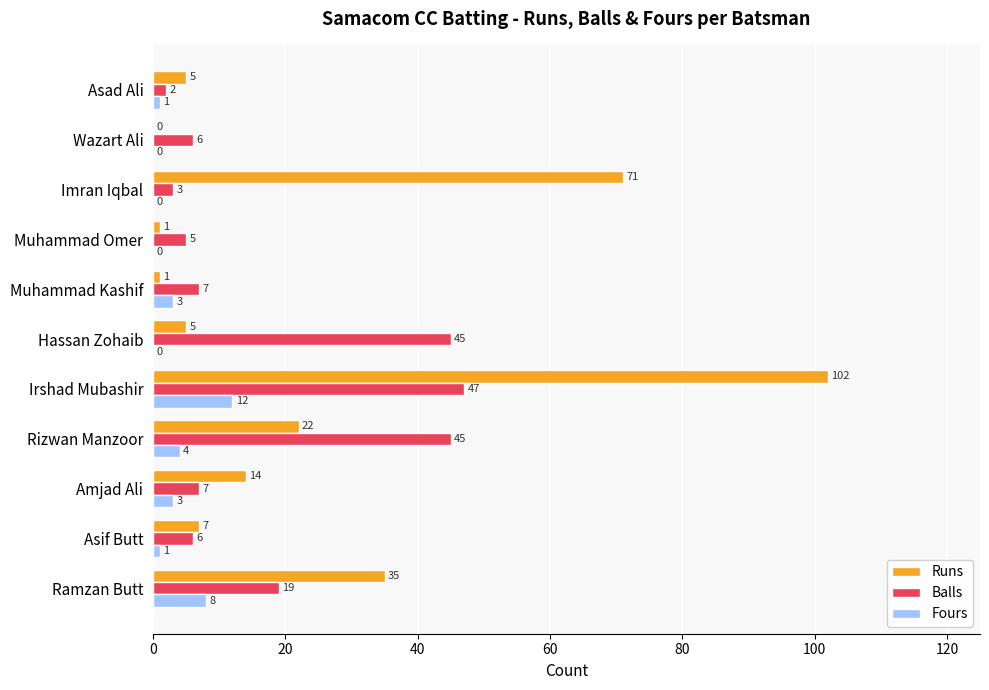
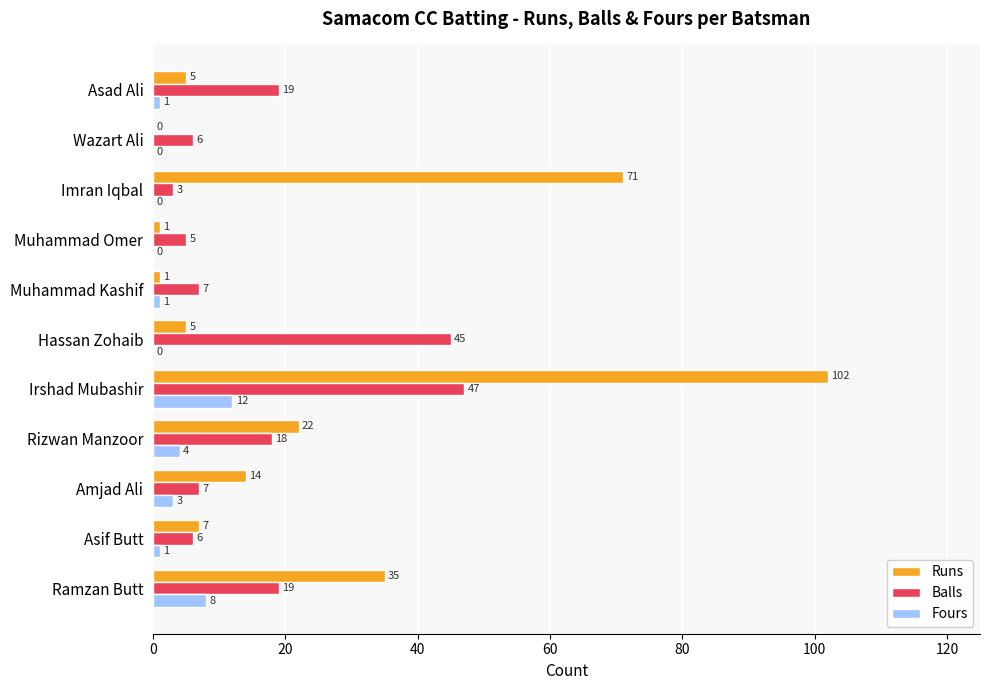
Balls, Asad Ali: 2 -> 19
Fours, Muhammad Kashif: 3 -> 1
Balls, Rizwan Manzoor: 45 -> 18
